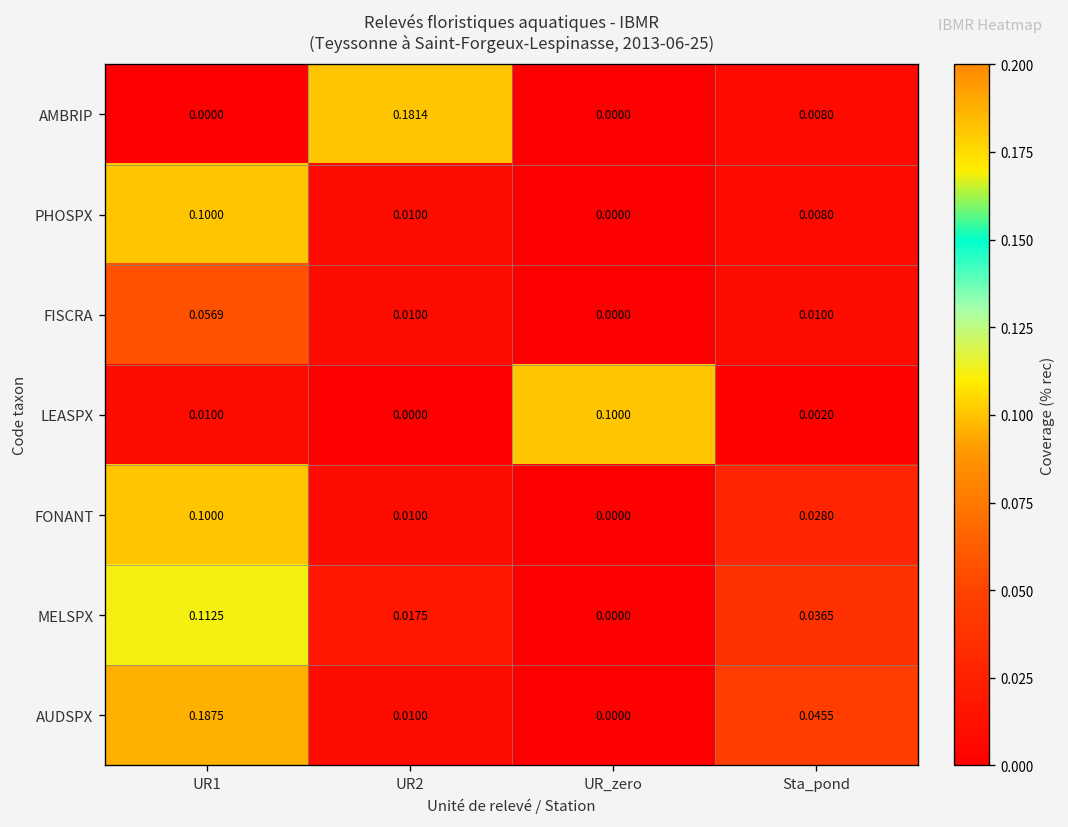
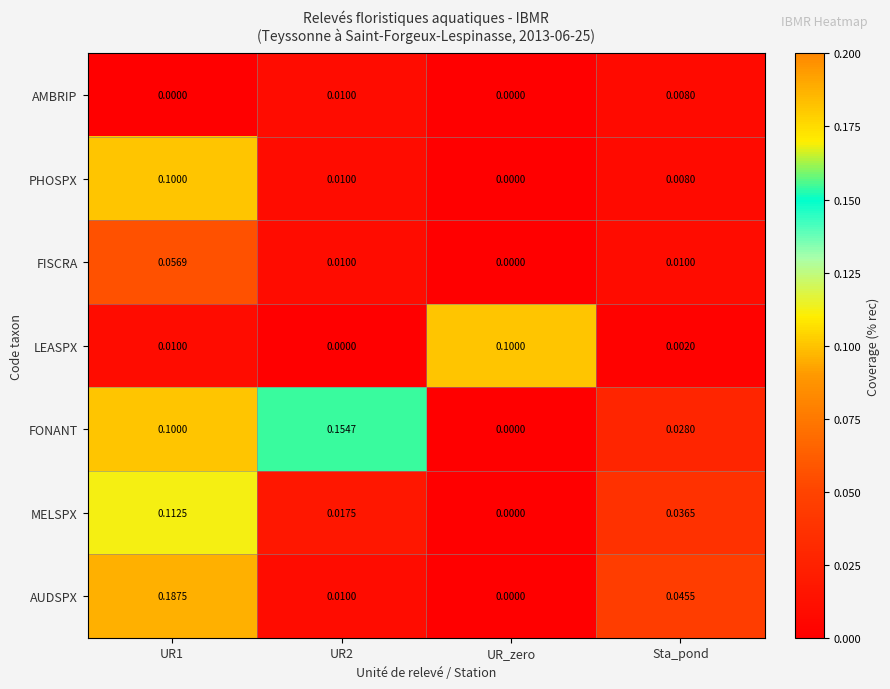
AMBRIP, UR2: 0.1814 -> 0.0100
FONANT, UR2: 0.0100 -> 0.1547
